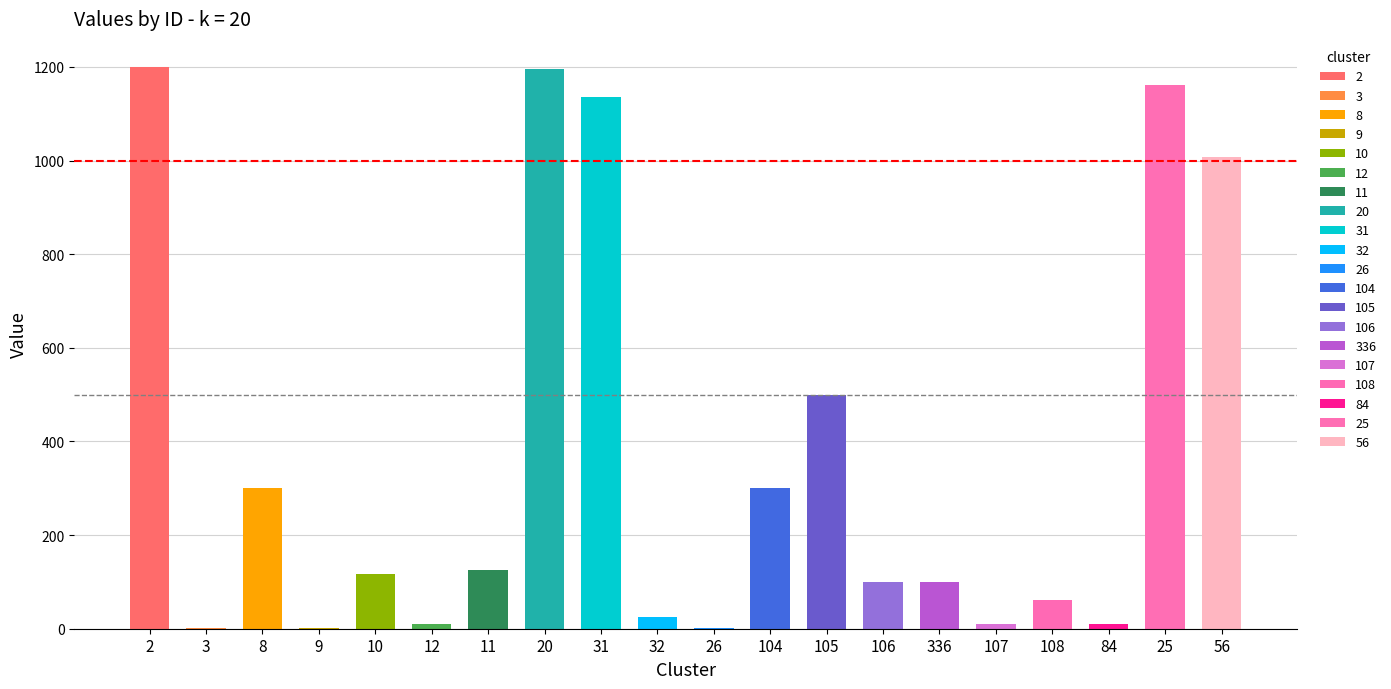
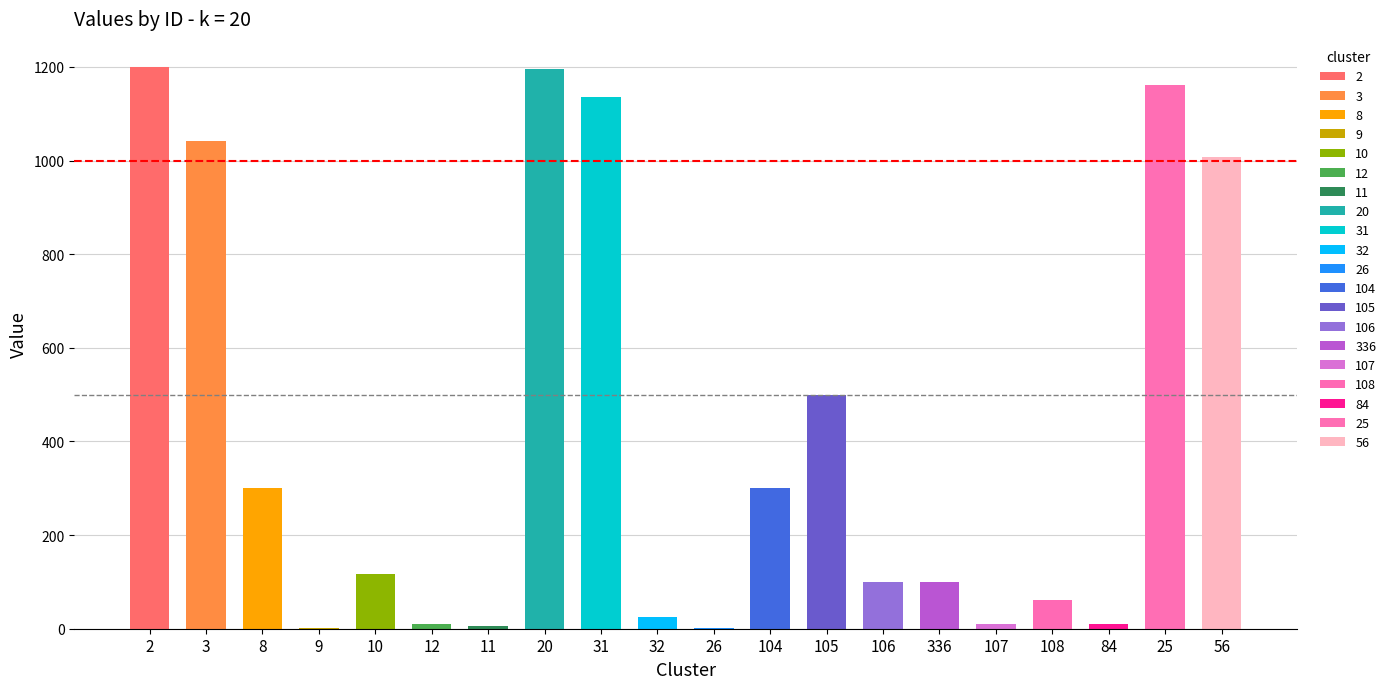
3: 0 -> 1040
11: 130 -> 10
